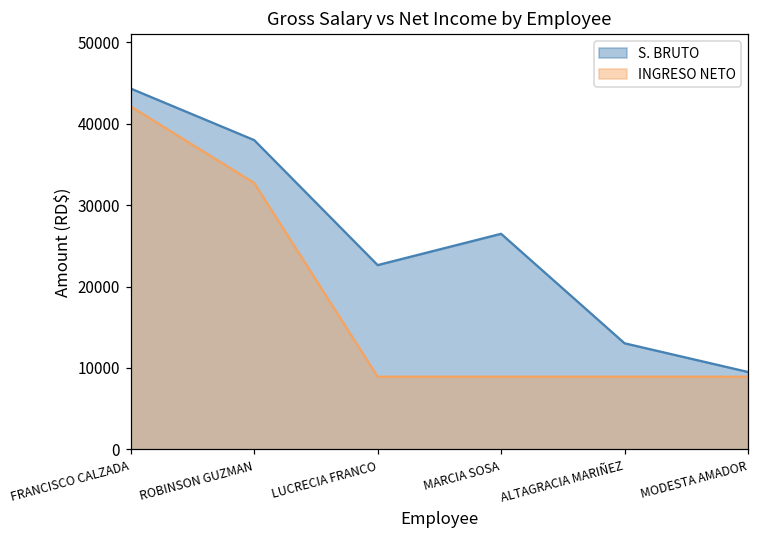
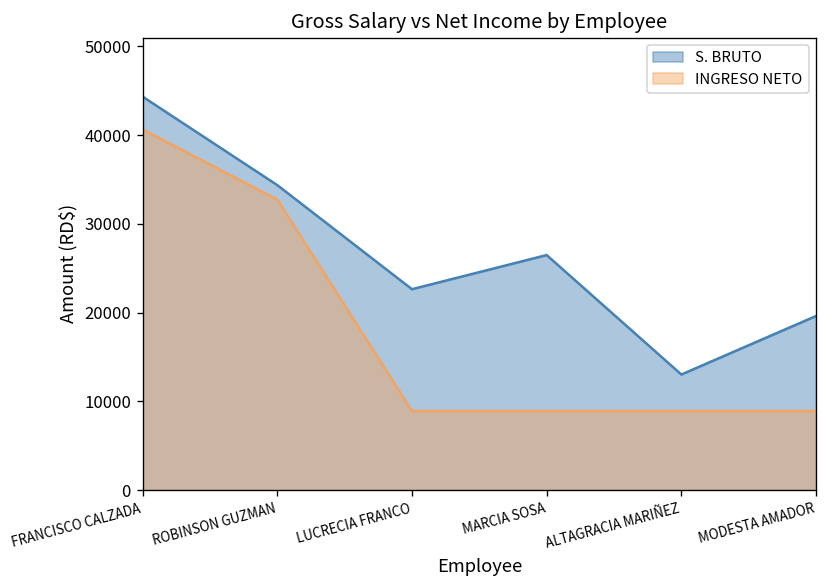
INGRESO NETO, FRANCISCO CALZADA: 42000 -> 41000
S. BRUTO, ROBINSON GUZMAN: 38000 -> 34000
S. BRUTO, MODESTA AMADOR: 10000 -> 20000
